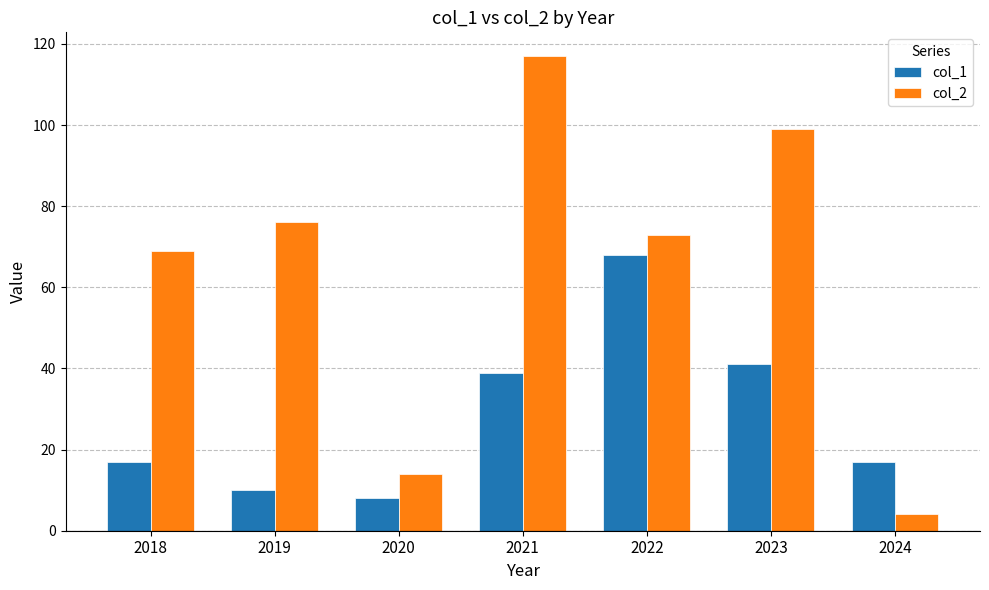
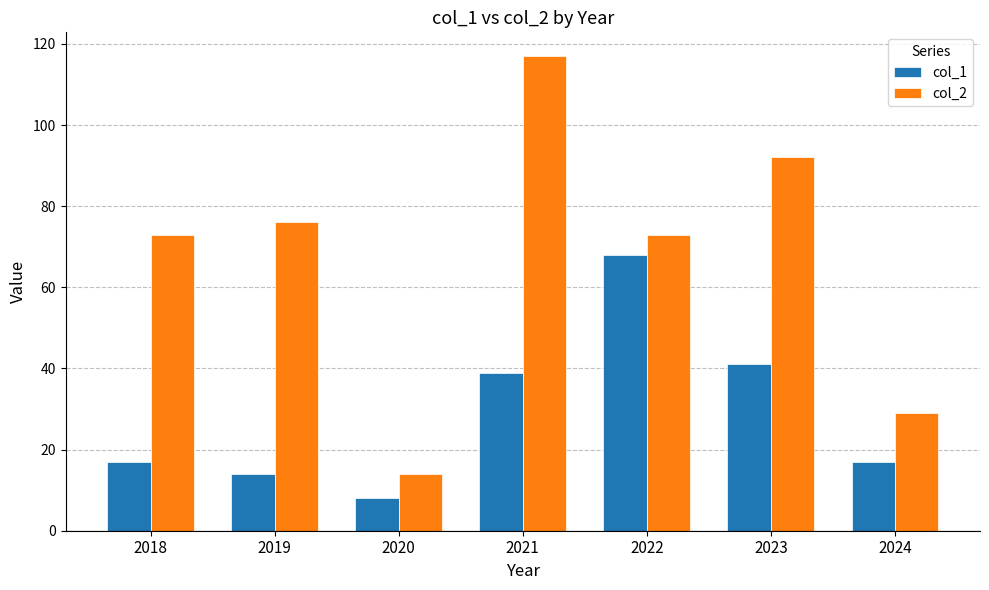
col_2, 2018: 69 -> 73
col_1, 2019: 10 -> 14
col_2, 2023: 99 -> 92
col_2, 2024: 4 -> 29
